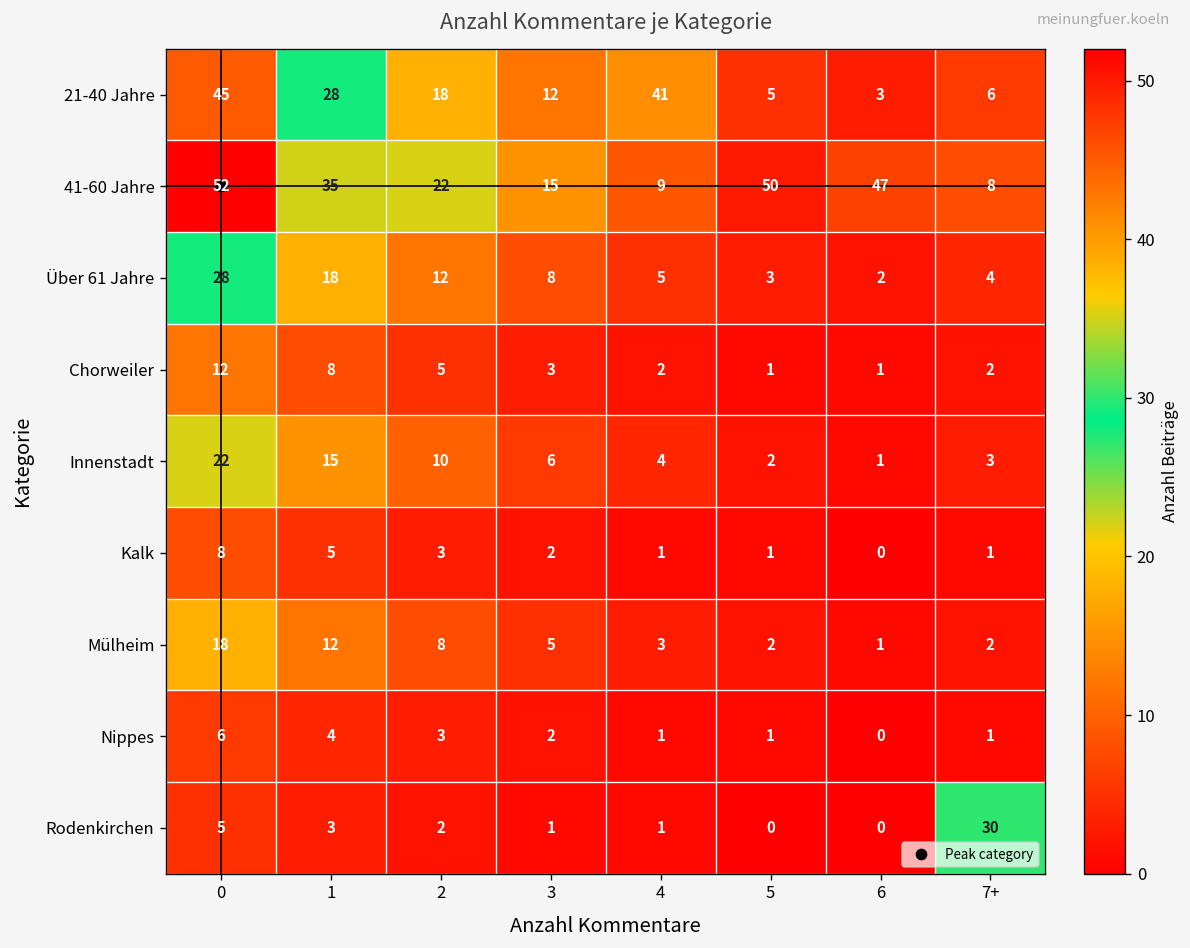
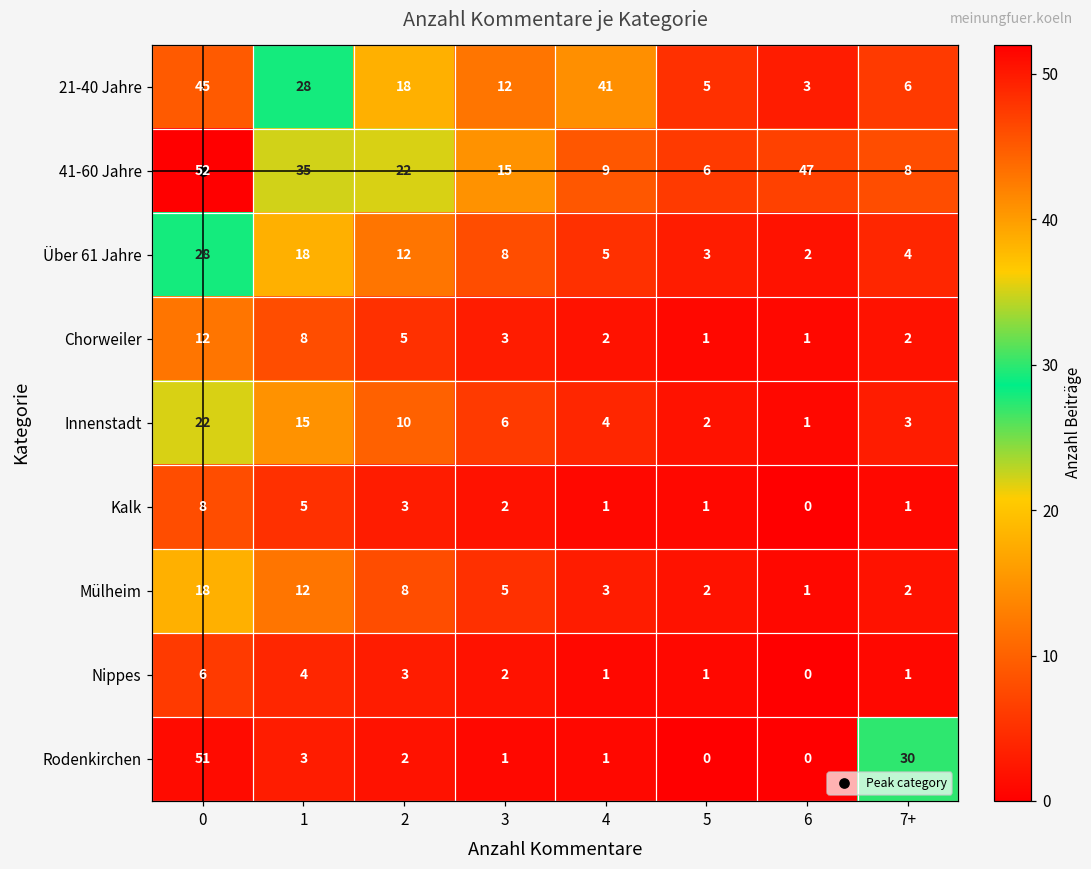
41-60 Jahre, 5: 50 -> 6
Rodenkirchen, 0: 5 -> 51
